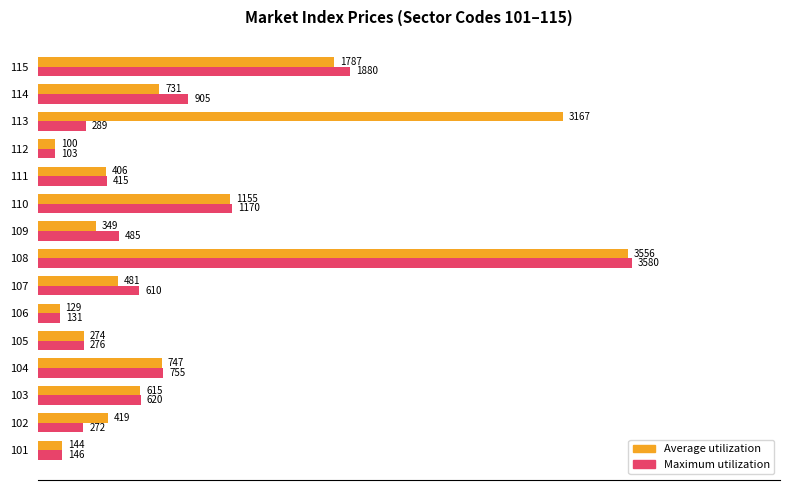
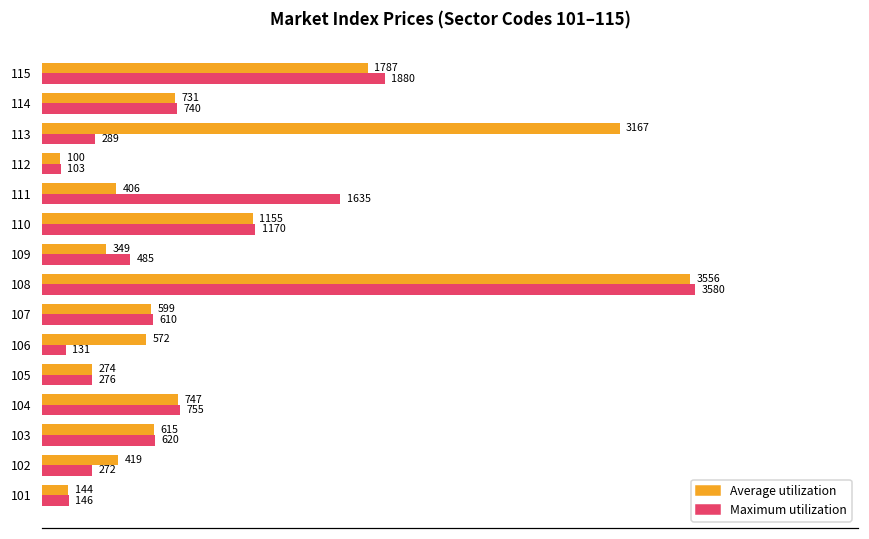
Maximum utilization, 114: 905 -> 740
Maximum utilization, 111: 415 -> 1635
Average utilization, 107: 481 -> 599
Average utilization, 106: 129 -> 572
